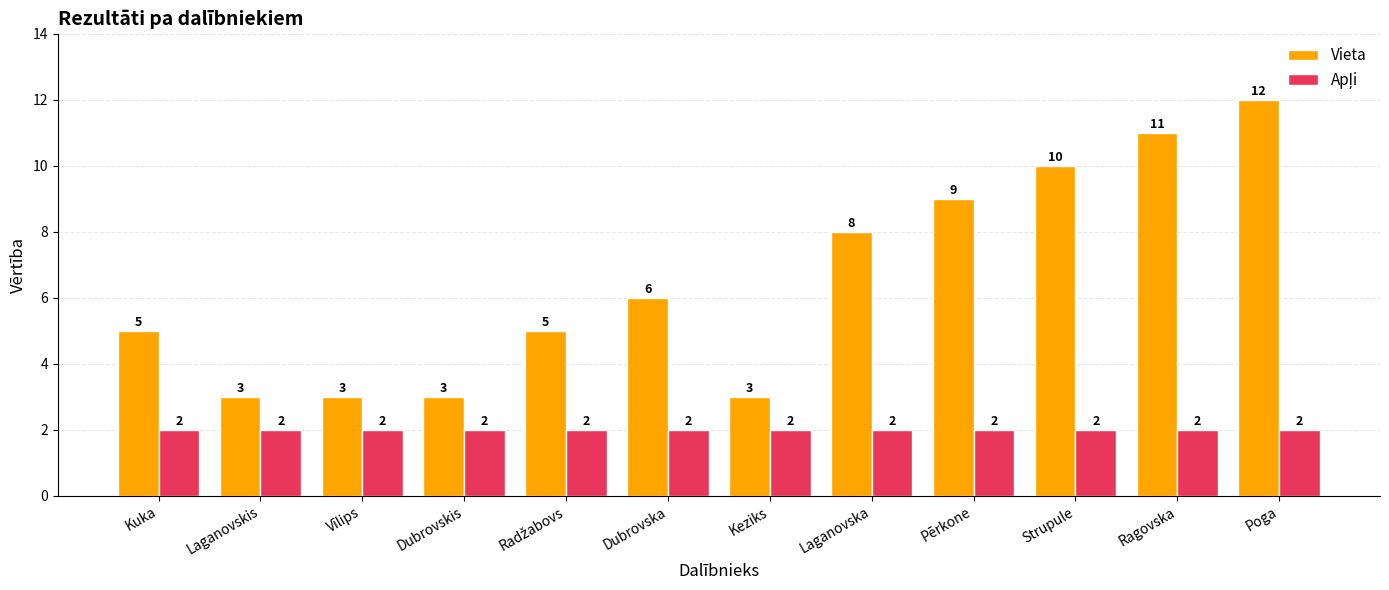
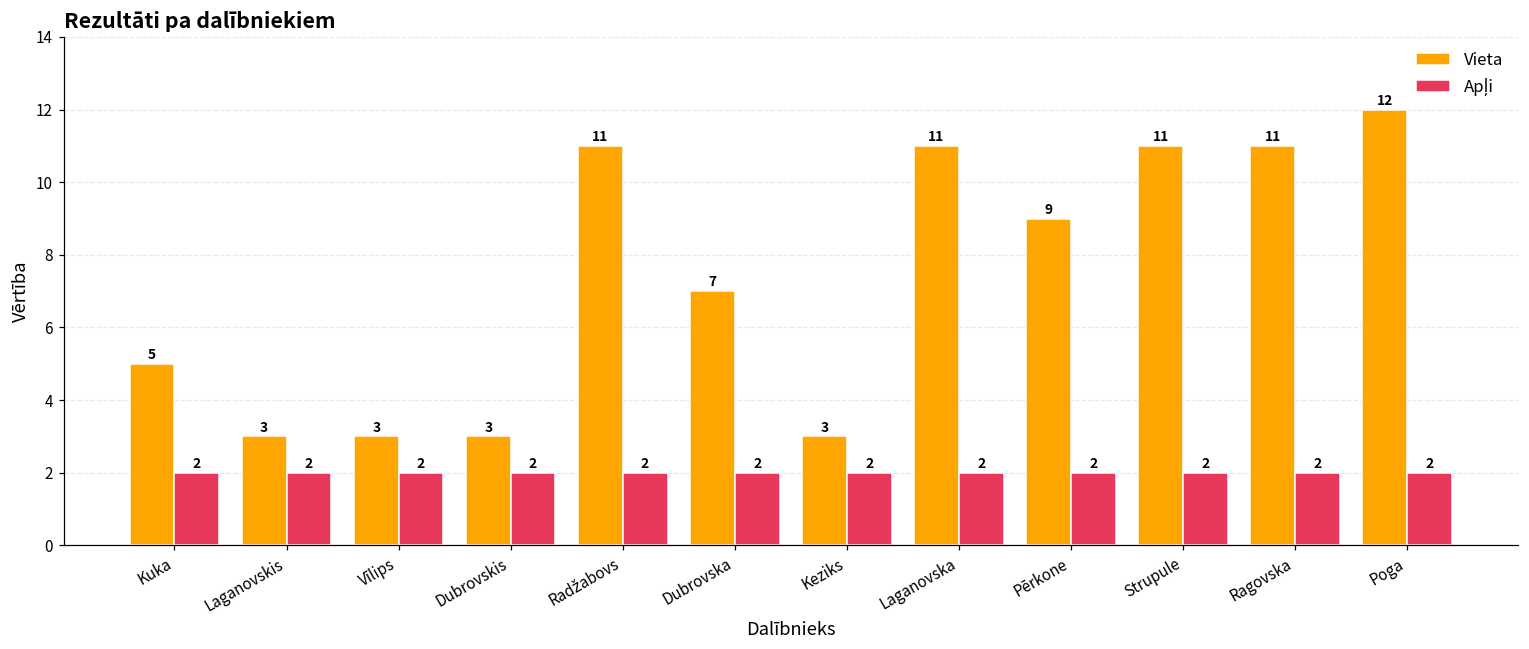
Vieta, Radžabovs: 5 -> 11
Vieta, Dubrovska: 6 -> 7
Vieta, Laganovska: 8 -> 11
Vieta, Strupule: 10 -> 11
